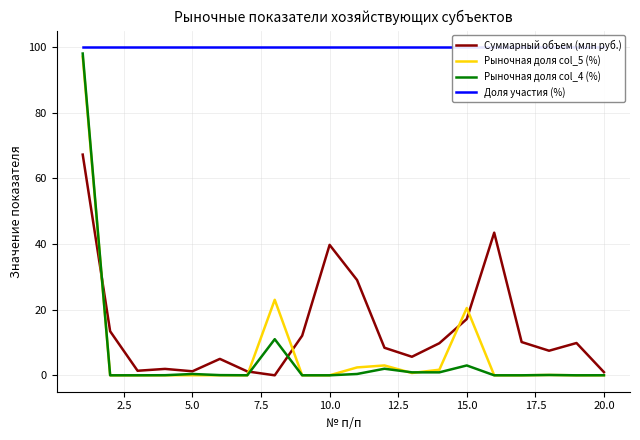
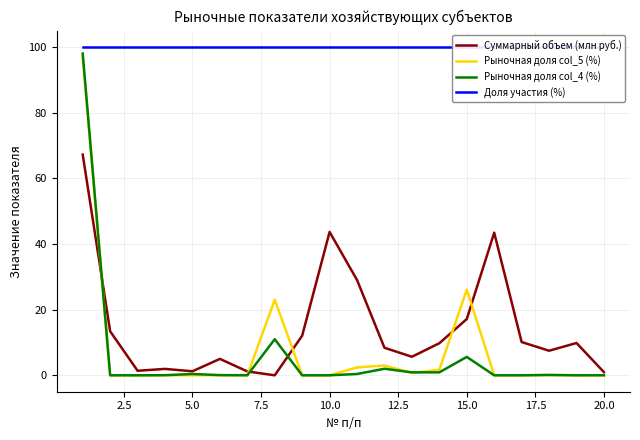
Суммарный объем (млн руб.), 10.0: 40 -> 44
Рыночная доля col_5 (%), 15.0: 21 -> 26
Рыночная доля col_4 (%), 15.0: 3 -> 6
